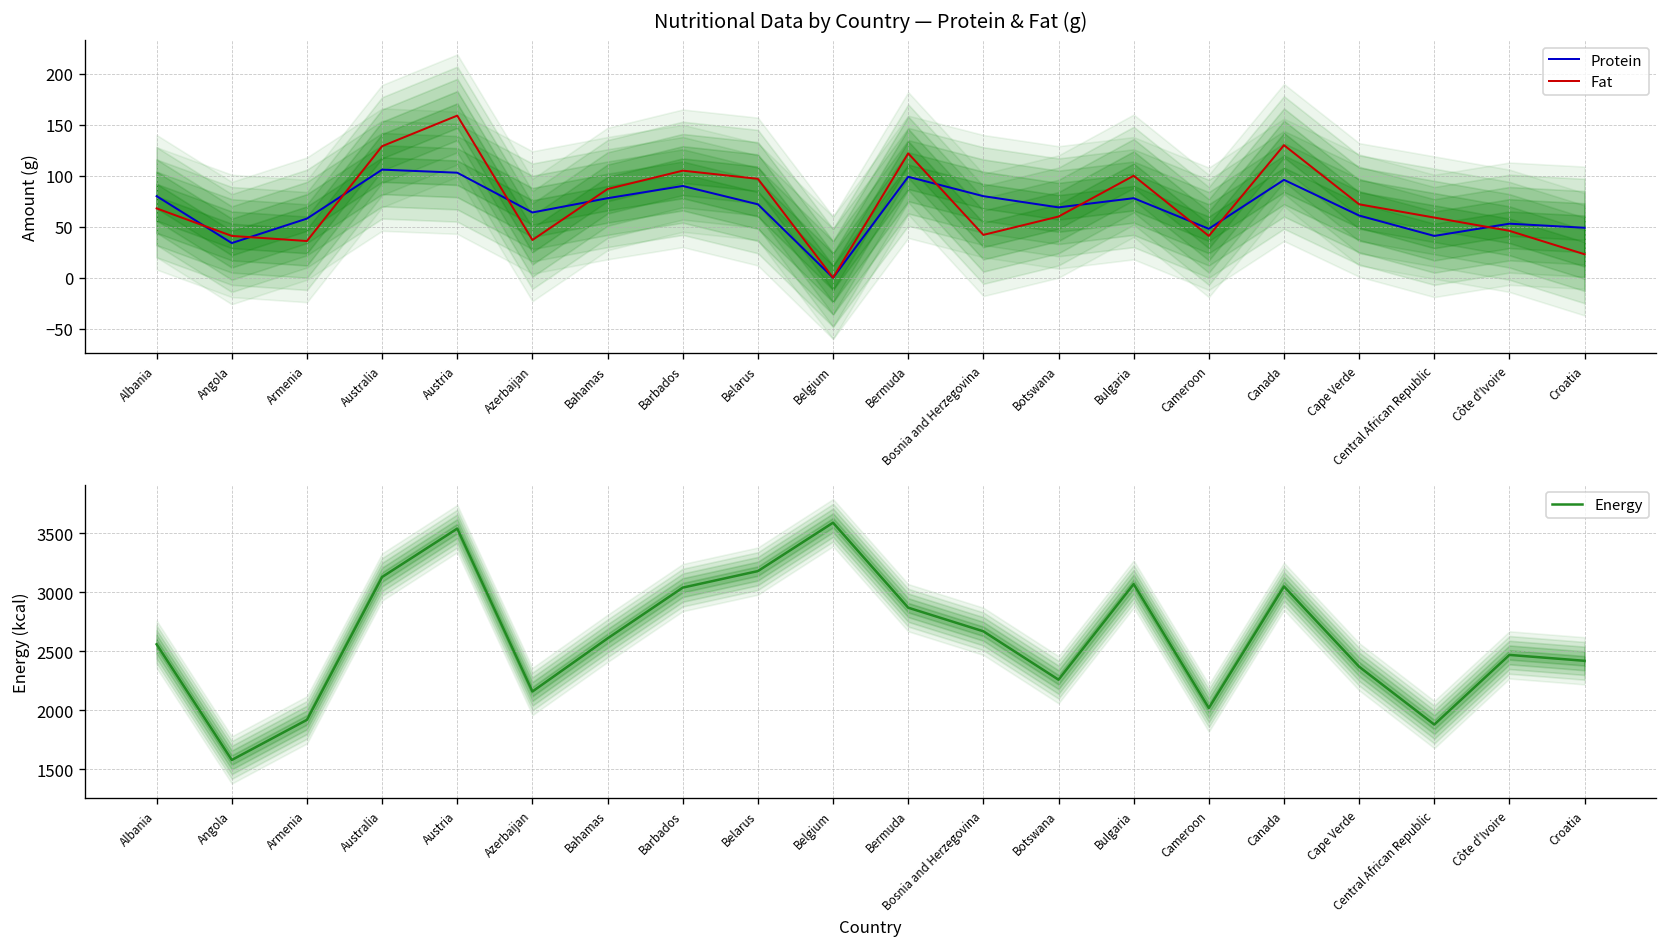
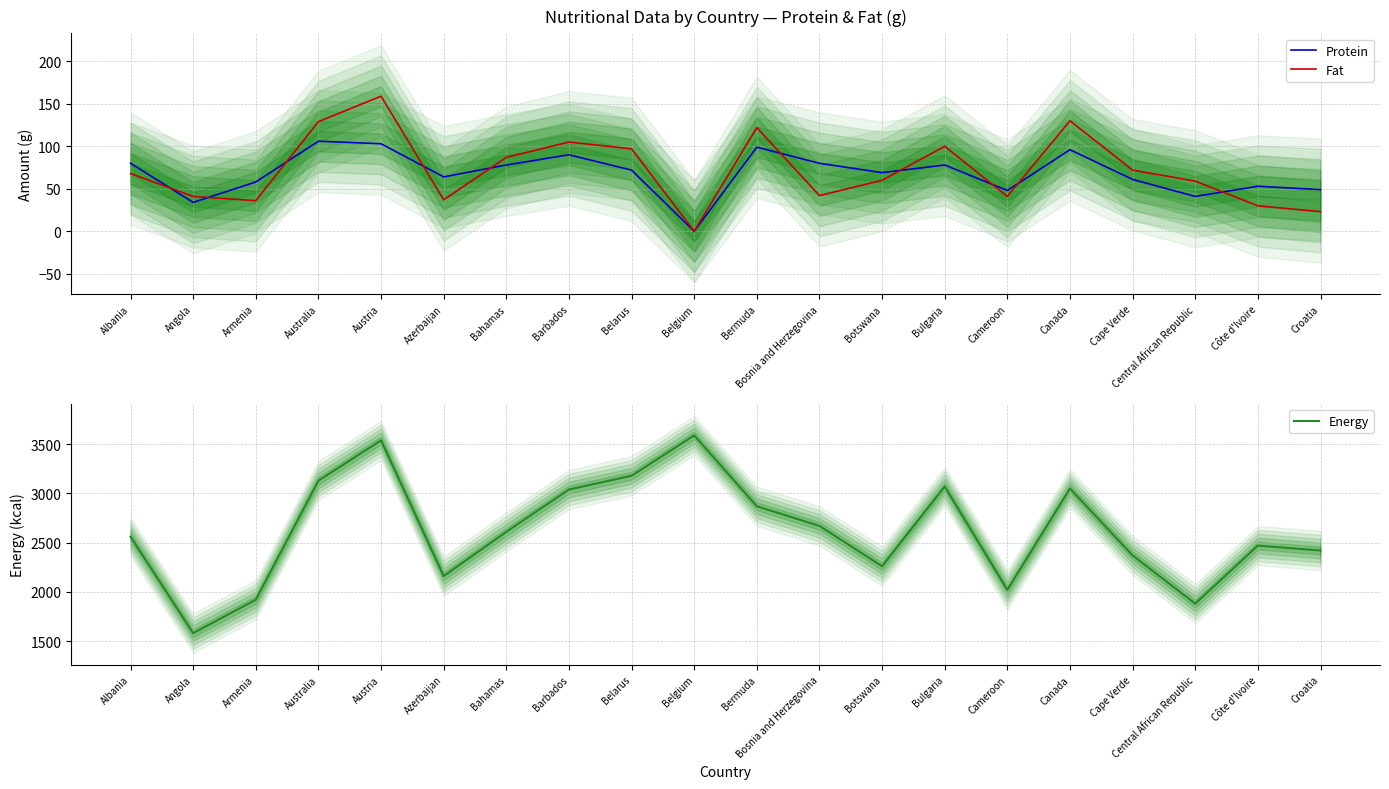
Nutritional Data by Country — Protein & Fat (g), Fat, Côte d'Ivoire: 50 -> 30
